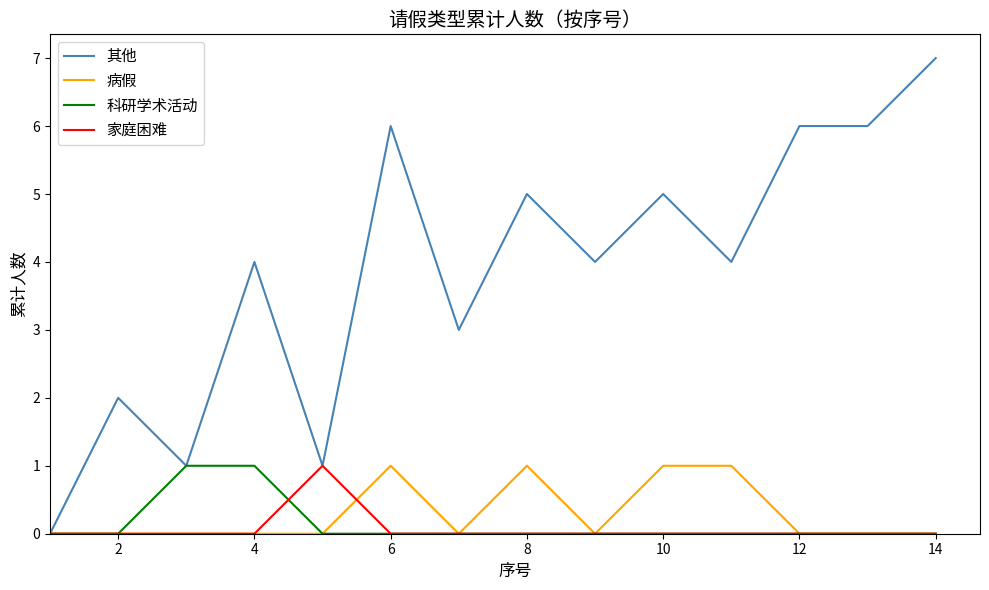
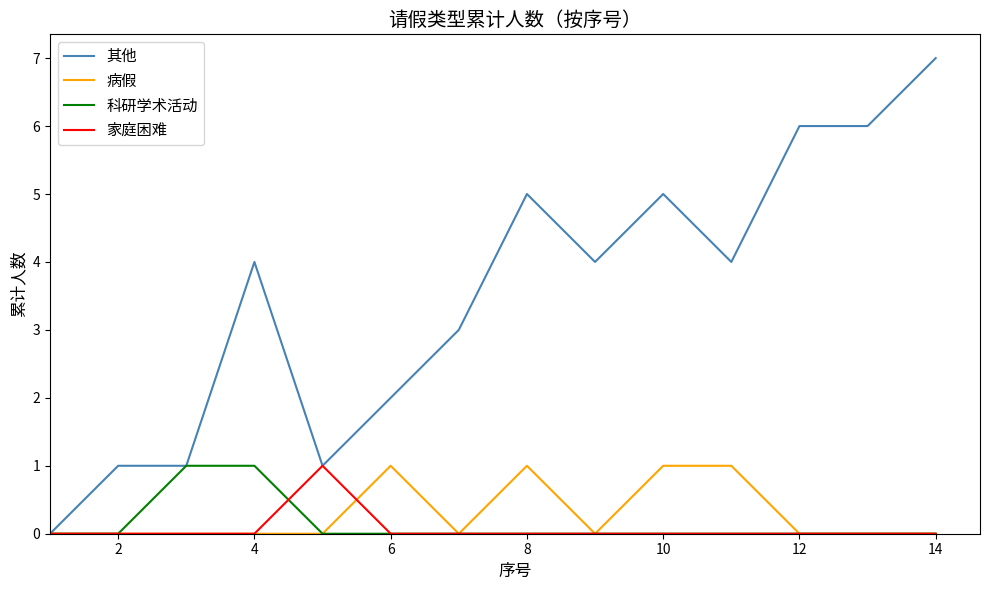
其他, 2: 2 -> 1
其他, 6: 6 -> 2
